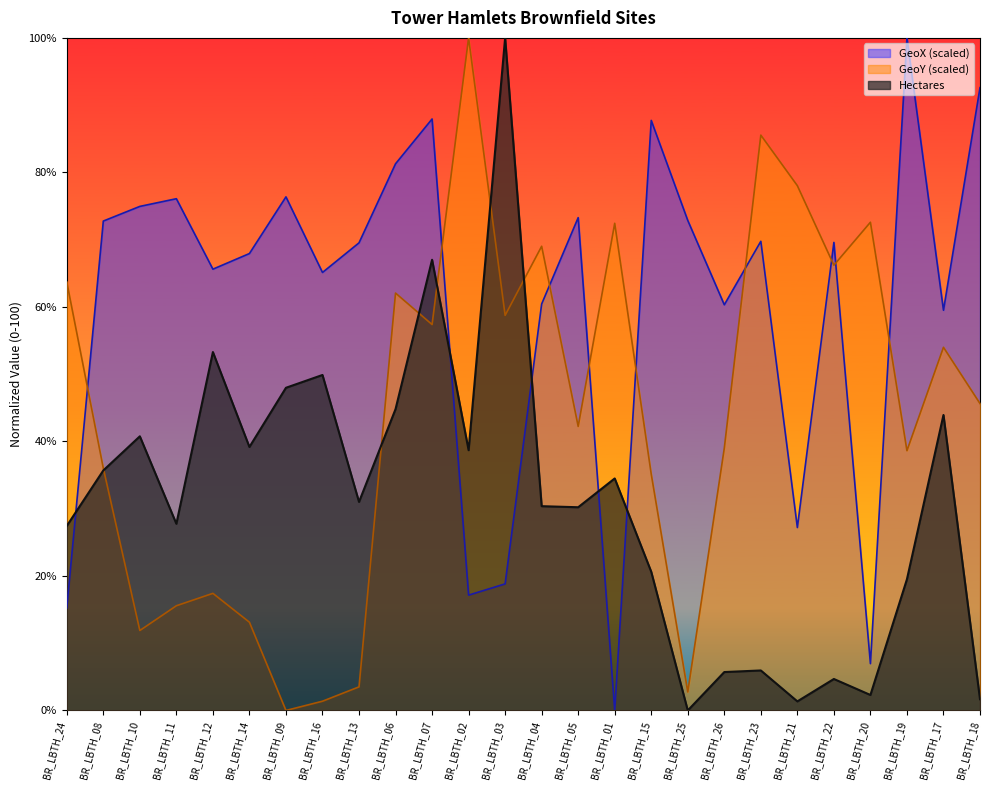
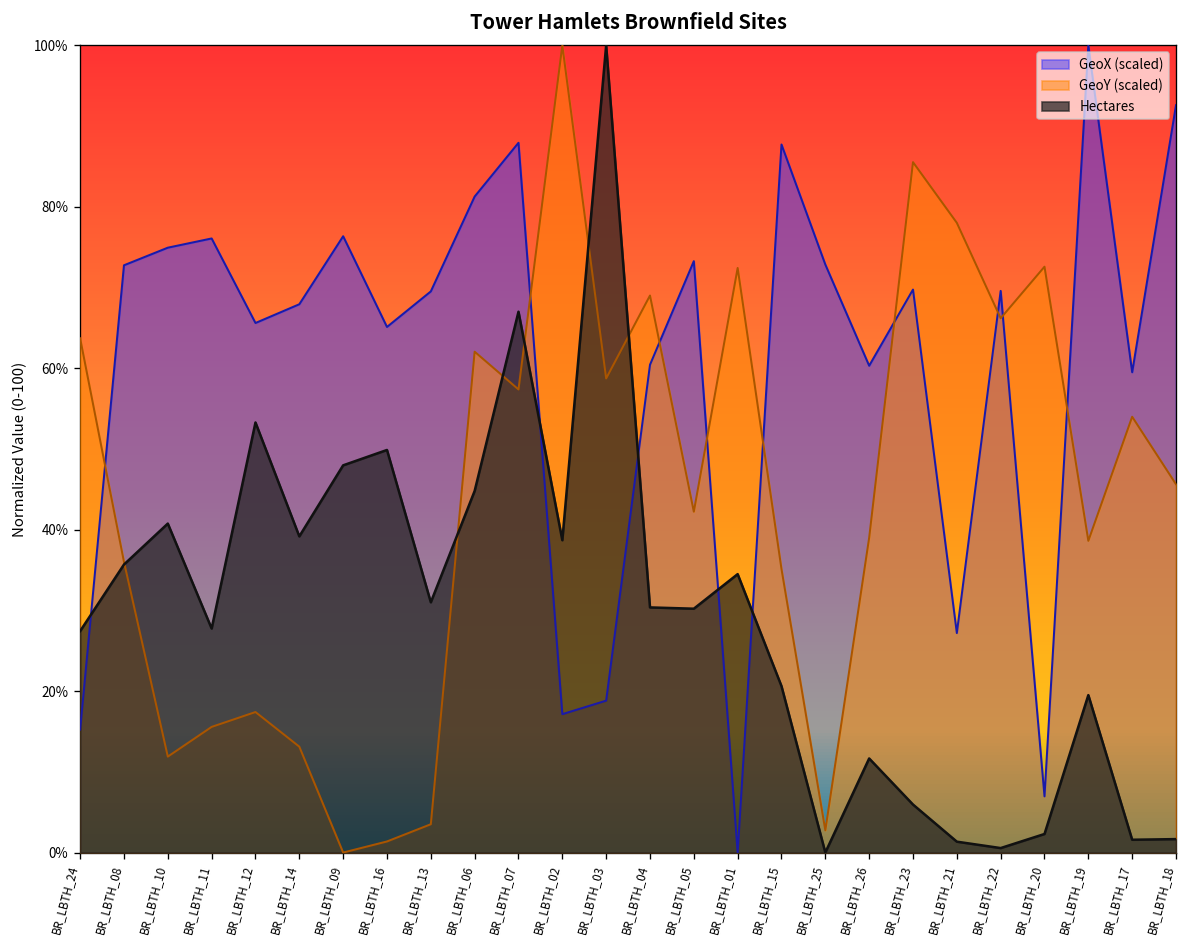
Hectares, BR_LBTH_26: 6% -> 12%
Hectares, BR_LBTH_22: 5% -> 1%
Hectares, BR_LBTH_17: 44% -> 2%
